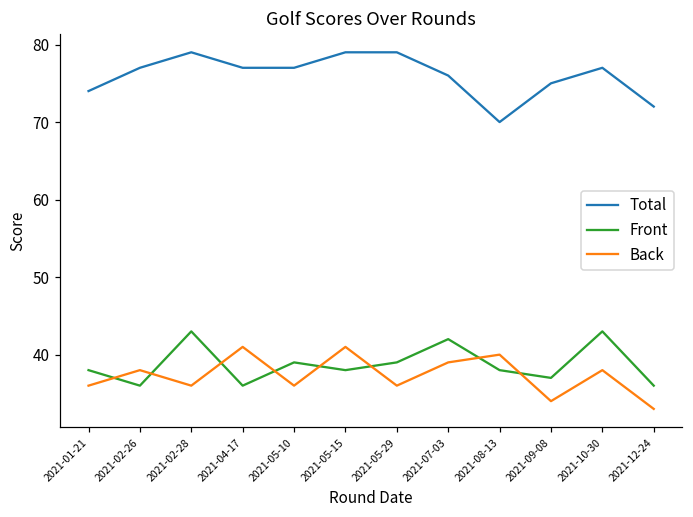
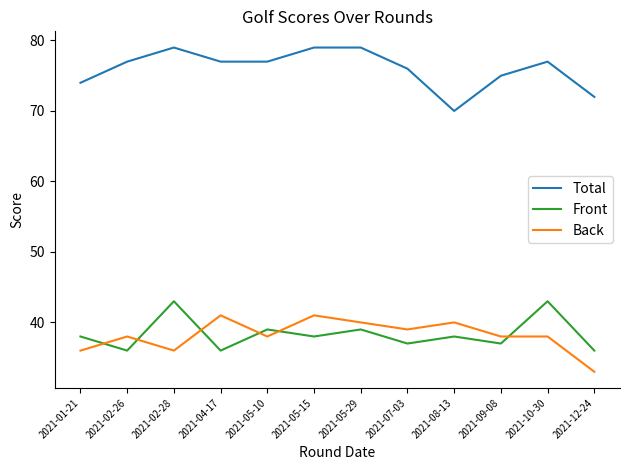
Back, 2021-05-10: 36 -> 38
Back, 2021-05-29: 36 -> 40
Front, 2021-07-03: 42 -> 37
Back, 2021-09-08: 34 -> 38
